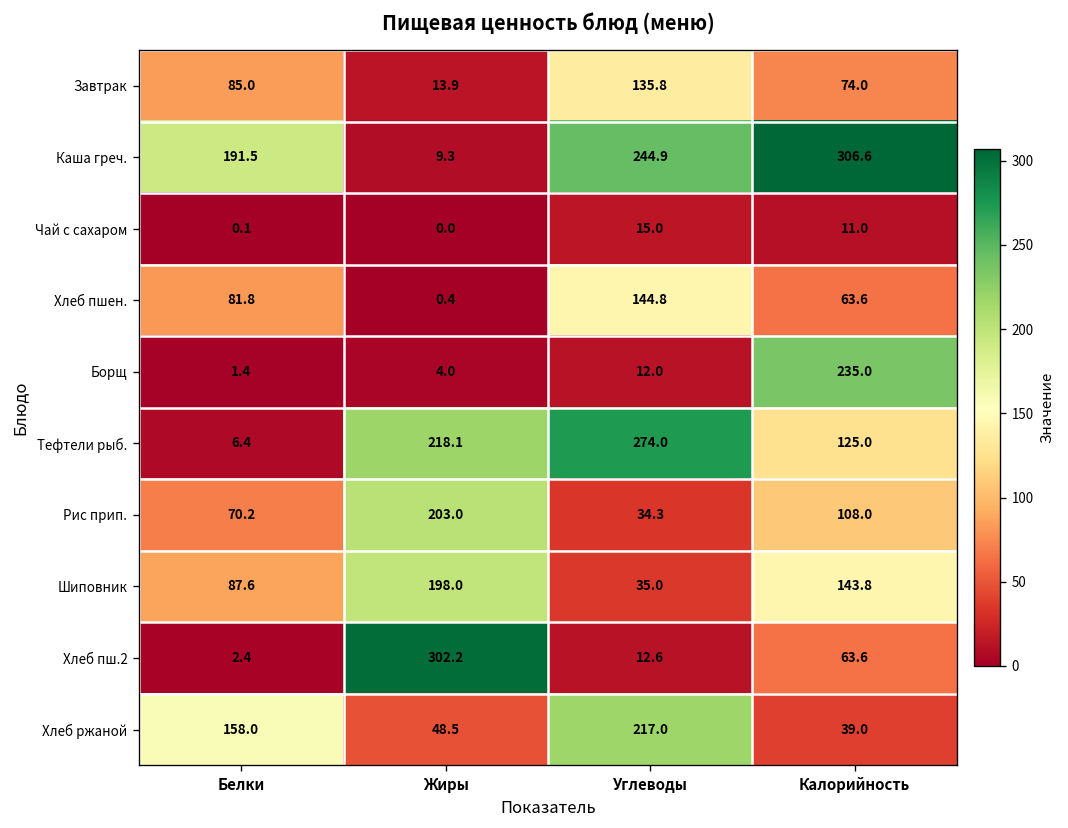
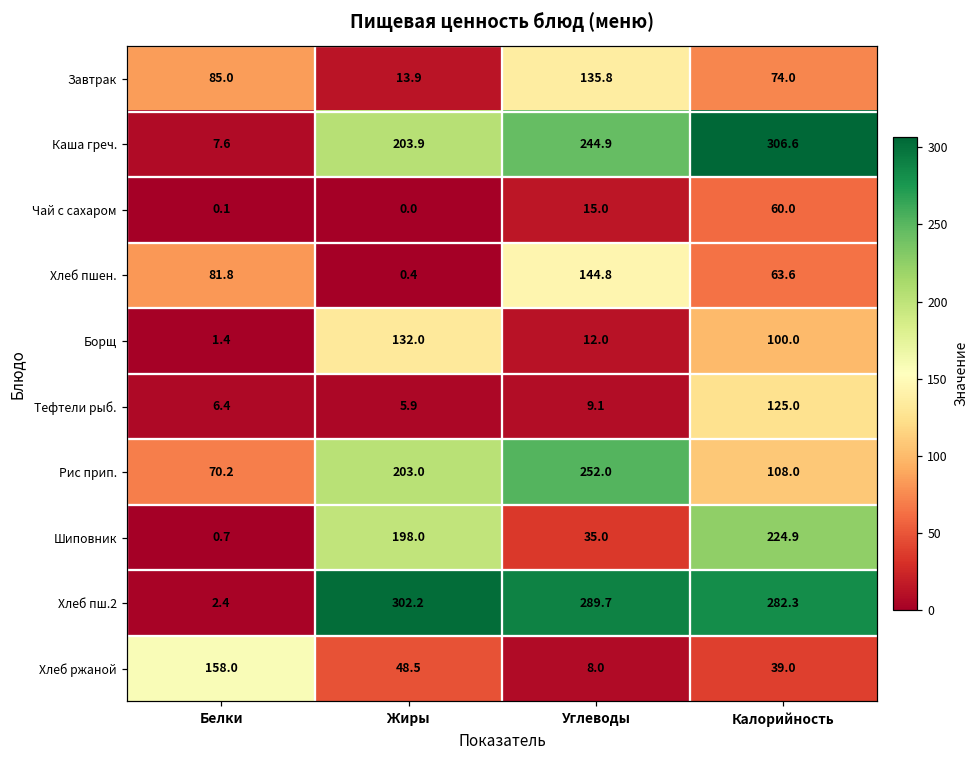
Каша греч., Белки: 191.5 -> 7.6
Каша греч., Жиры: 9.3 -> 203.9
Чай с сахаром, Калорийность: 11.0 -> 60.0
Борщ, Жиры: 4.0 -> 132.0
Борщ, Калорийность: 235.0 -> 100.0
Тефтели рыб., Жиры: 218.1 -> 5.9
Тефтели рыб., Углеводы: 274.0 -> 9.1
Рис прип., Углеводы: 34.3 -> 252.0
Шиповник, Белки: 87.6 -> 0.7
Шиповник, Калорийность: 143.8 -> 224.9
Хлеб пш.2, Углеводы: 12.6 -> 289.7
Хлеб пш.2, Калорийность: 63.6 -> 282.3
Хлеб ржаной, Углеводы: 217.0 -> 8.0
